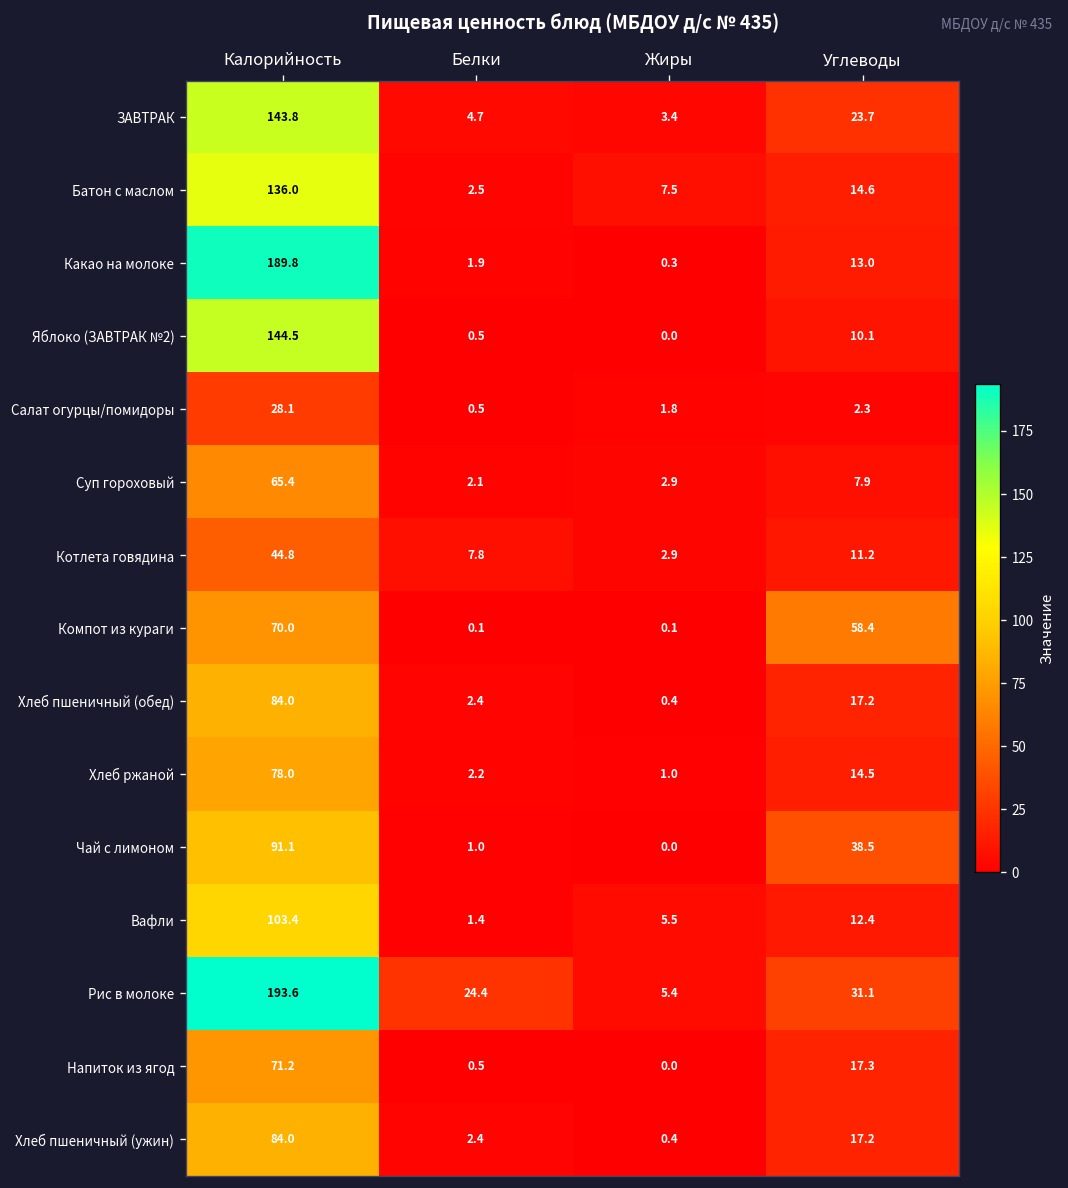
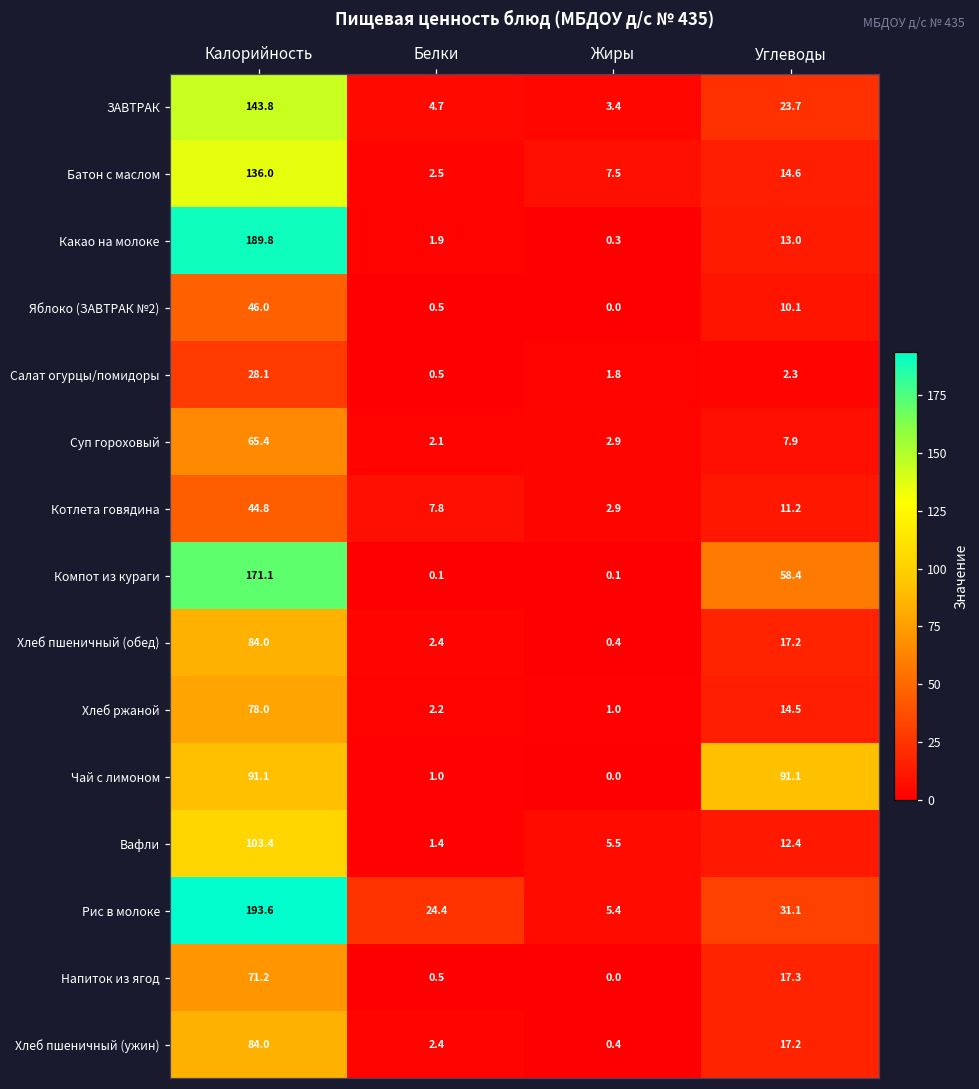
Яблоко (ЗАВТРАК №2), Калорийность: 144.5 -> 46.0
Компот из кураги, Калорийность: 70.0 -> 171.1
Чай с лимоном, Углеводы: 38.5 -> 91.1
